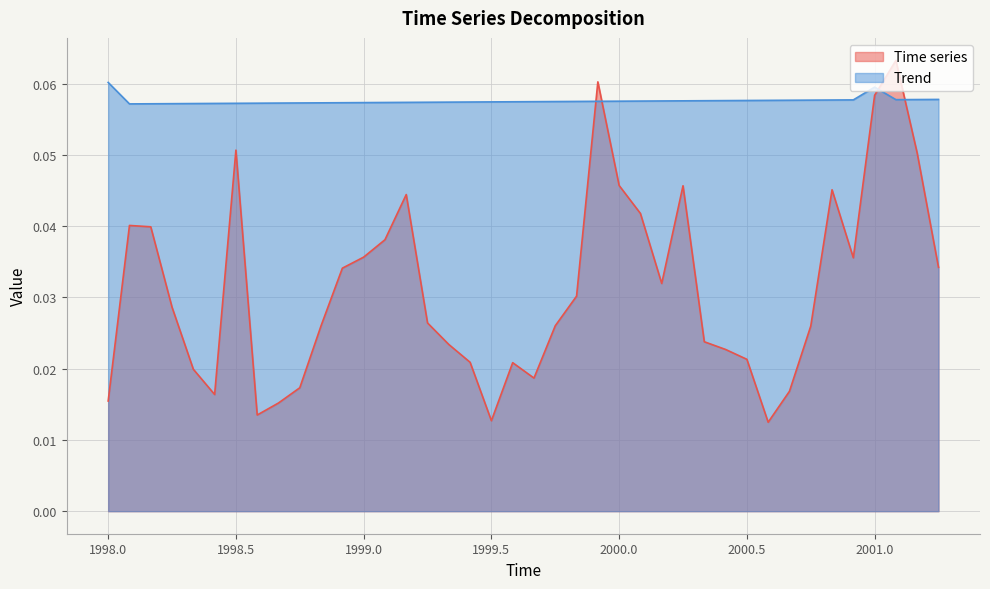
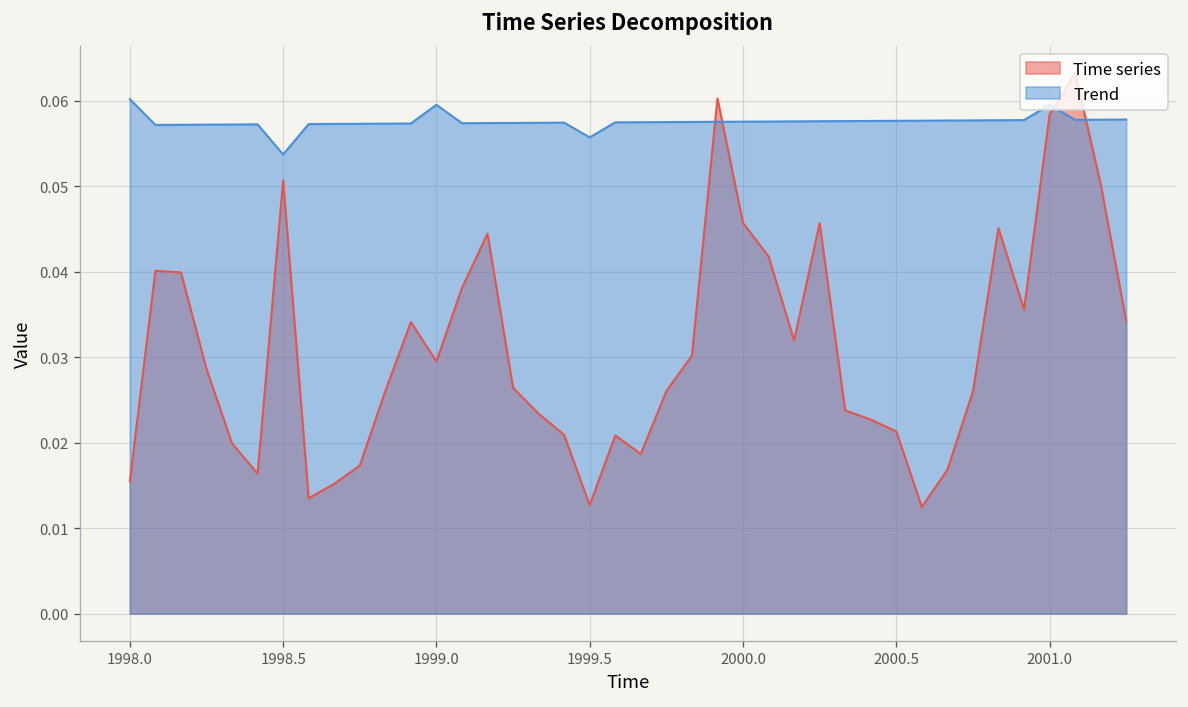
Trend, 1998.5: 0.057 -> 0.054
Time series, 1999.0: 0.036 -> 0.030
Trend, 1999.0: 0.057 -> 0.060
Trend, 1999.5: 0.057 -> 0.056
